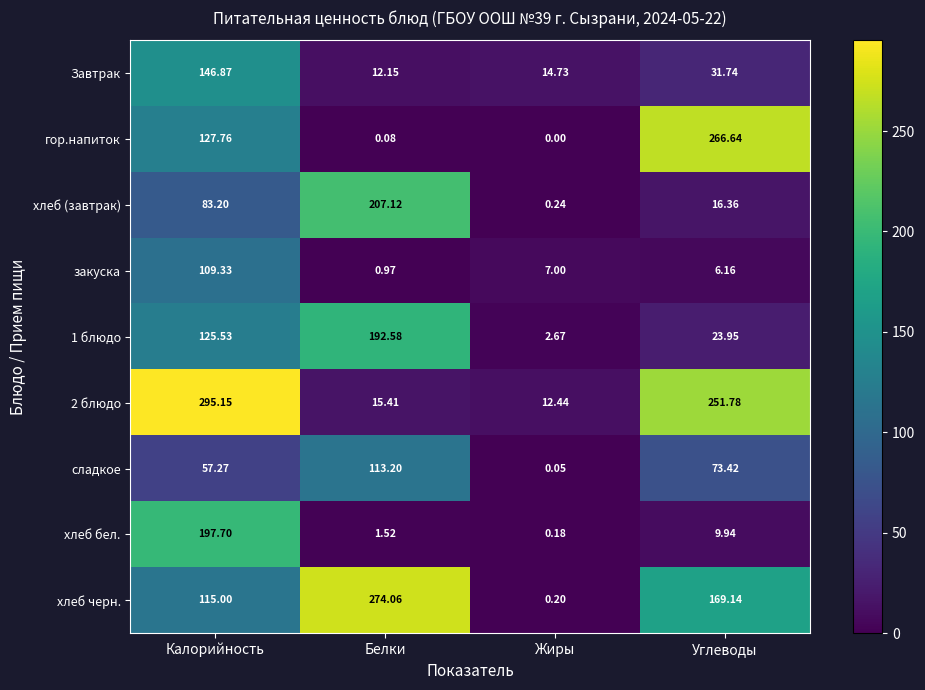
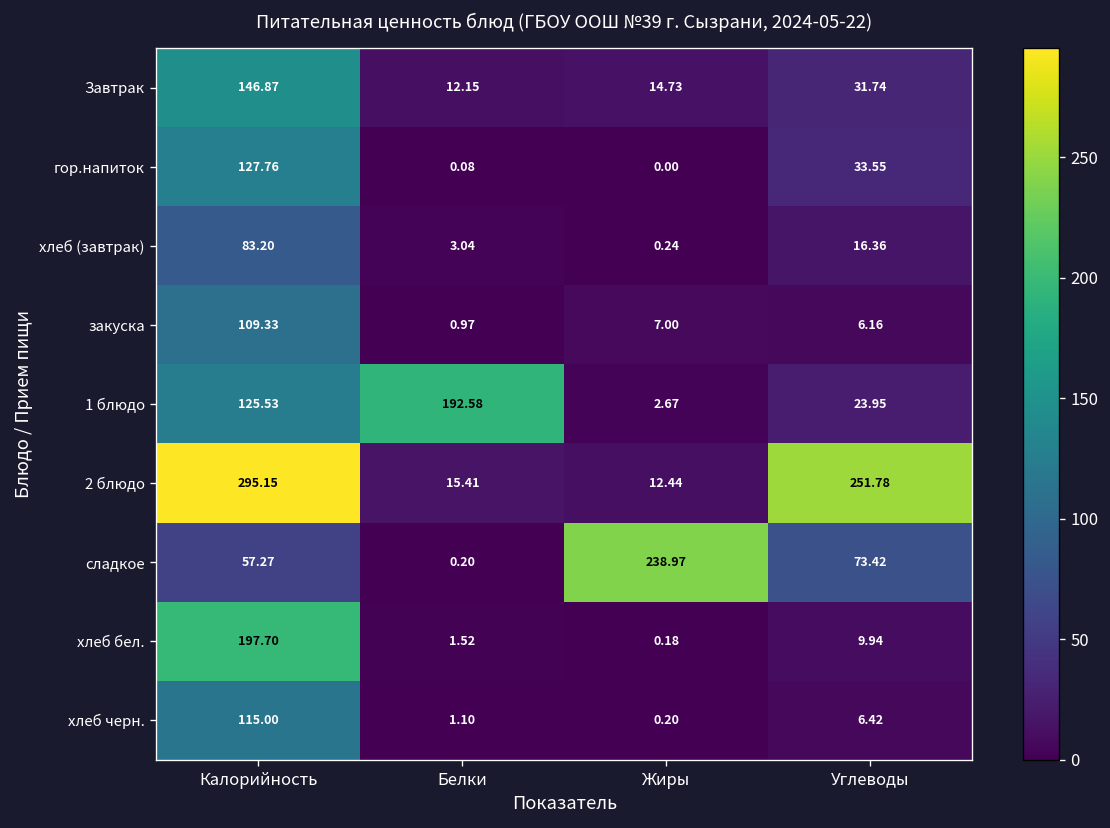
гор.напиток, Углеводы: 266.64 -> 33.55
хлеб (завтрак), Белки: 207.12 -> 3.04
сладкое, Белки: 113.20 -> 0.20
сладкое, Жиры: 0.05 -> 238.97
хлеб черн., Белки: 274.06 -> 1.10
хлеб черн., Углеводы: 169.14 -> 6.42
